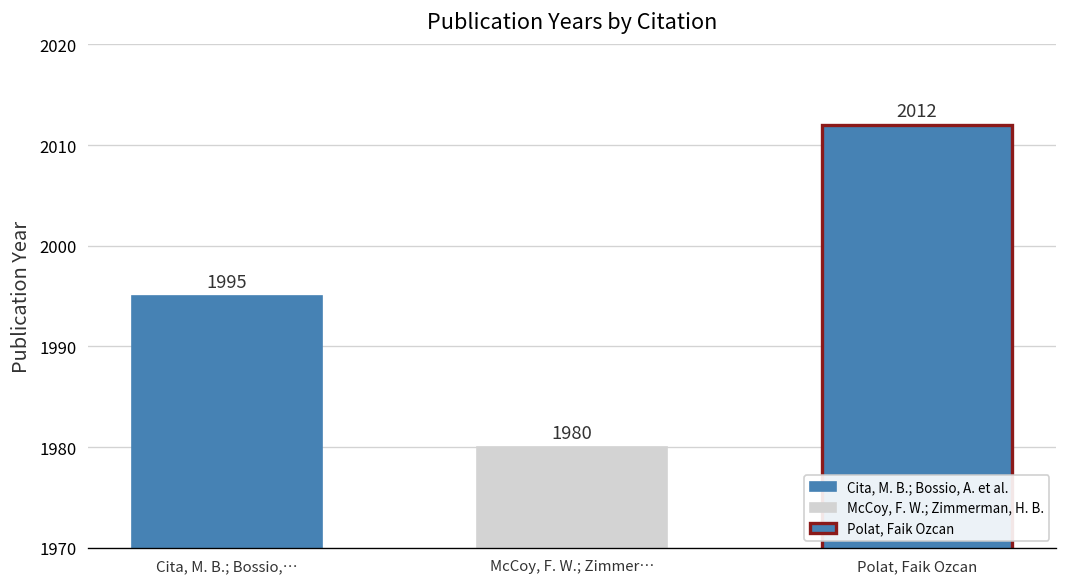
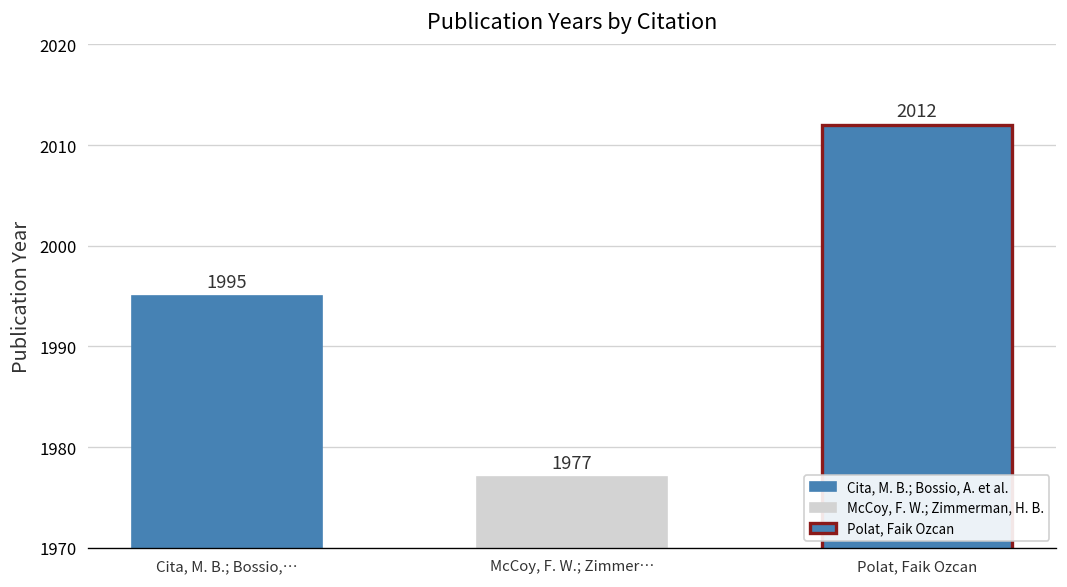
McCoy, F. W.; Zimmer…: 1980 -> 1977
